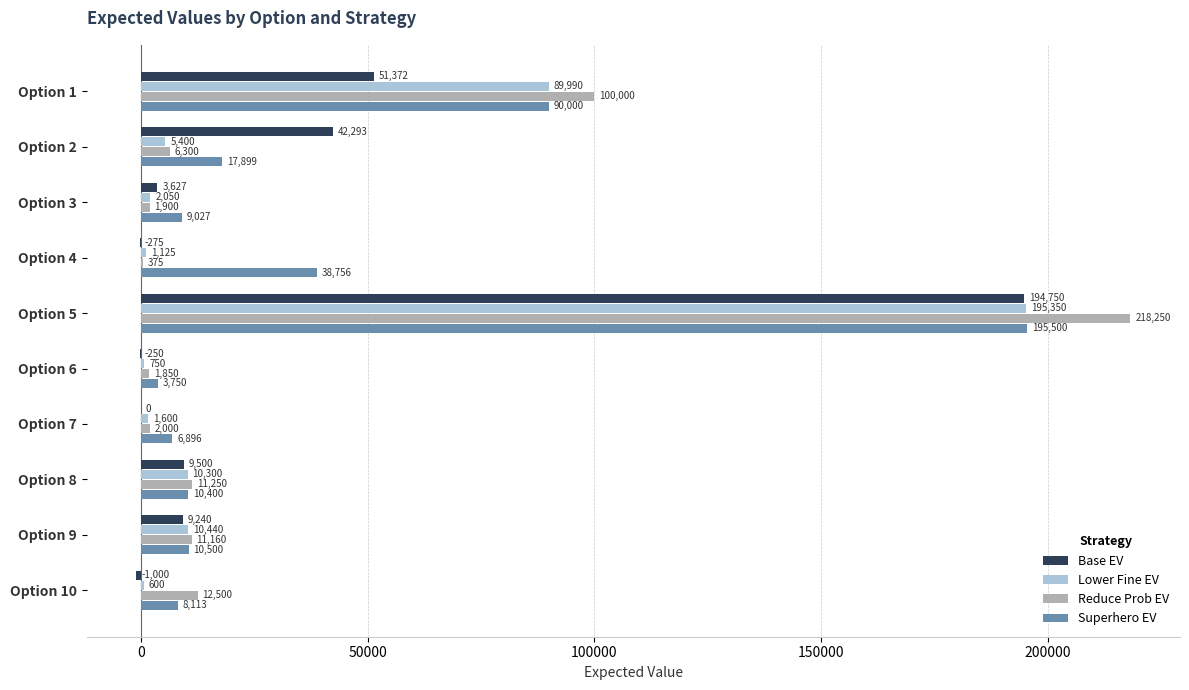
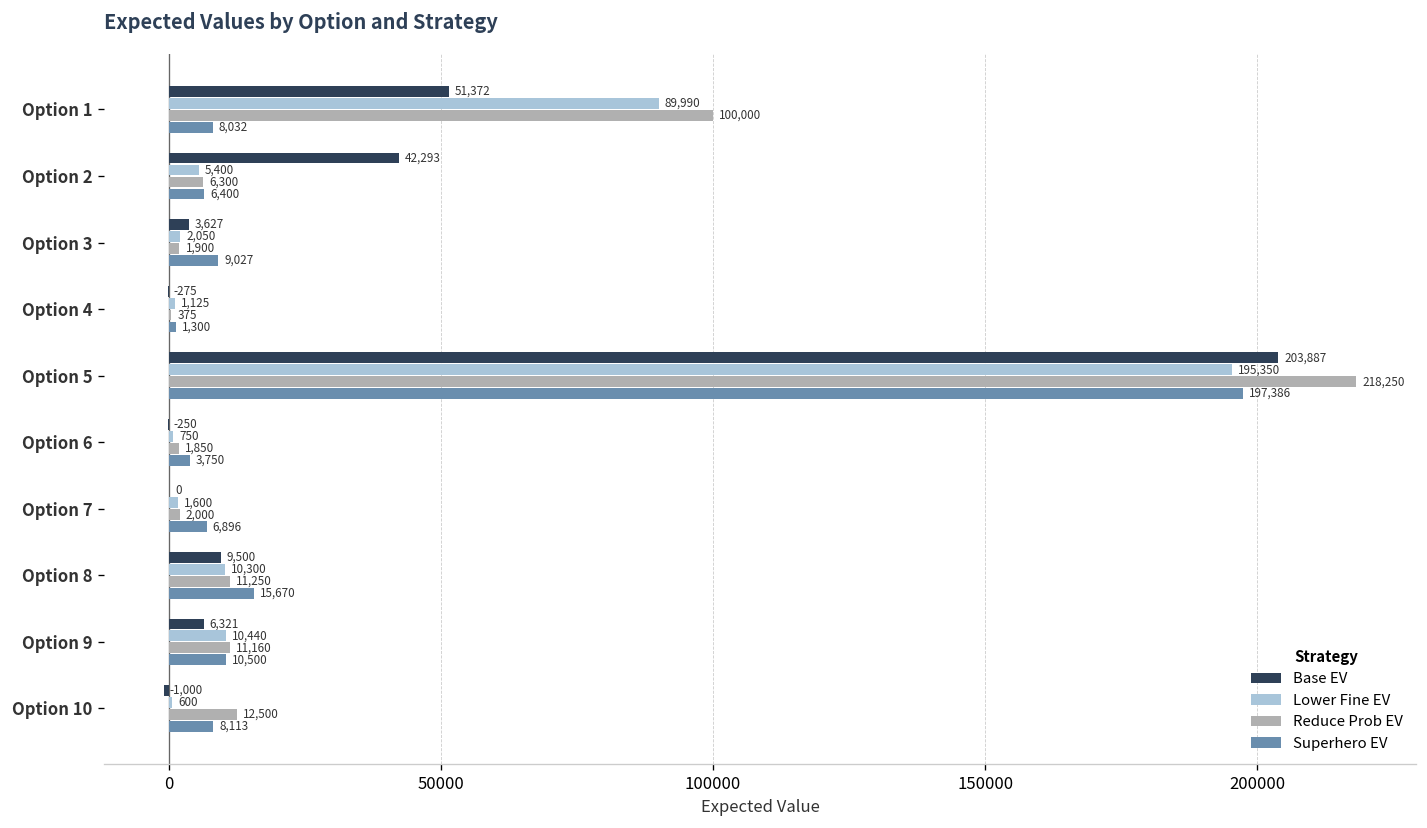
Superhero EV, Option 1: 90,000 -> 8,032
Superhero EV, Option 2: 17,899 -> 6,400
Superhero EV, Option 4: 38,756 -> 1,300
Base EV, Option 5: 194,750 -> 203,887
Superhero EV, Option 5: 195,500 -> 197,386
Superhero EV, Option 8: 10,400 -> 15,670
Base EV, Option 9: 9,240 -> 6,321
